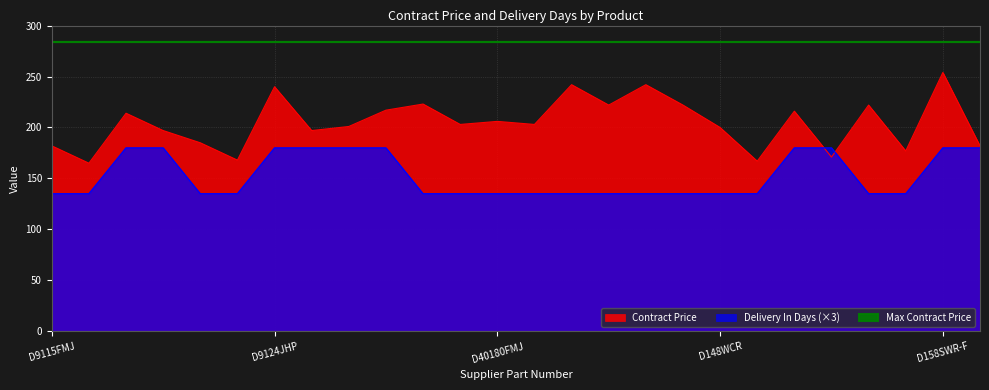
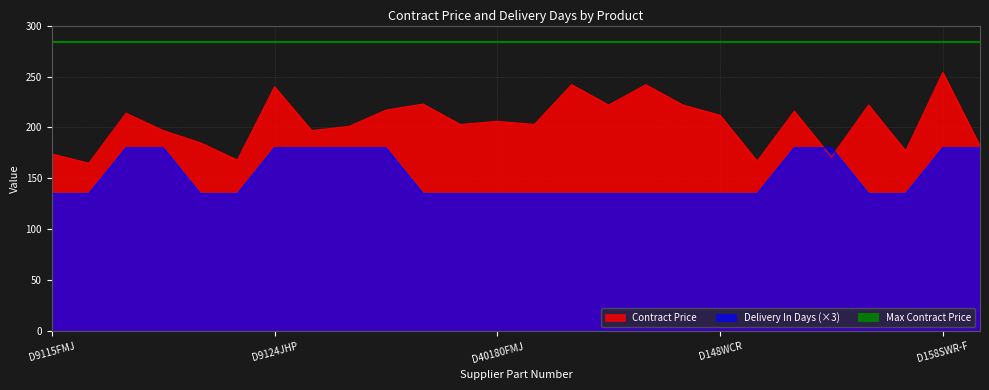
Contract Price, D9115FMJ: 182 -> 174
Contract Price, D148WCR: 200 -> 212
